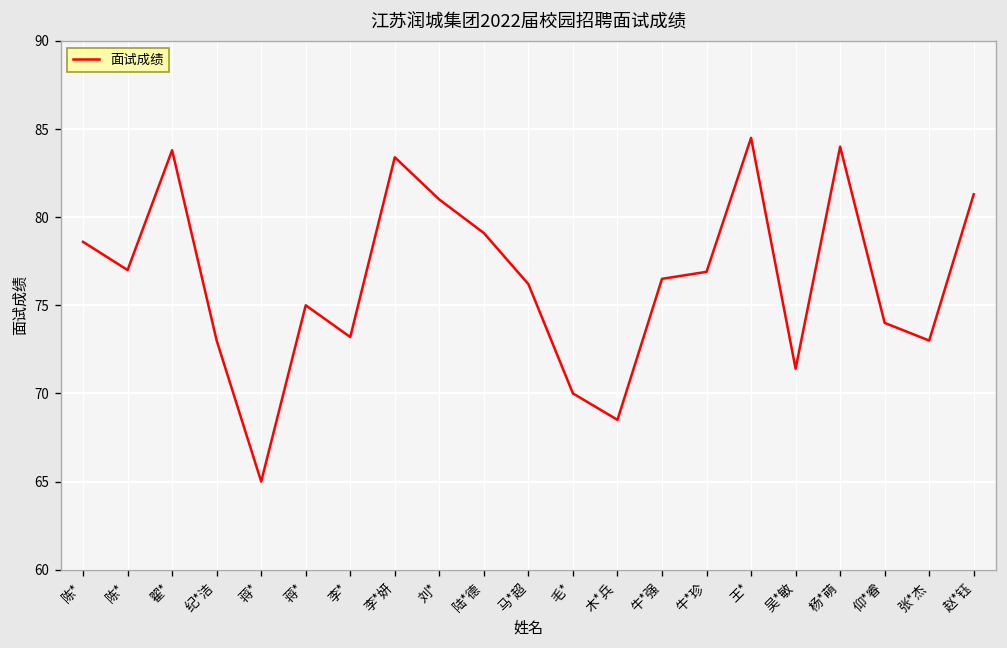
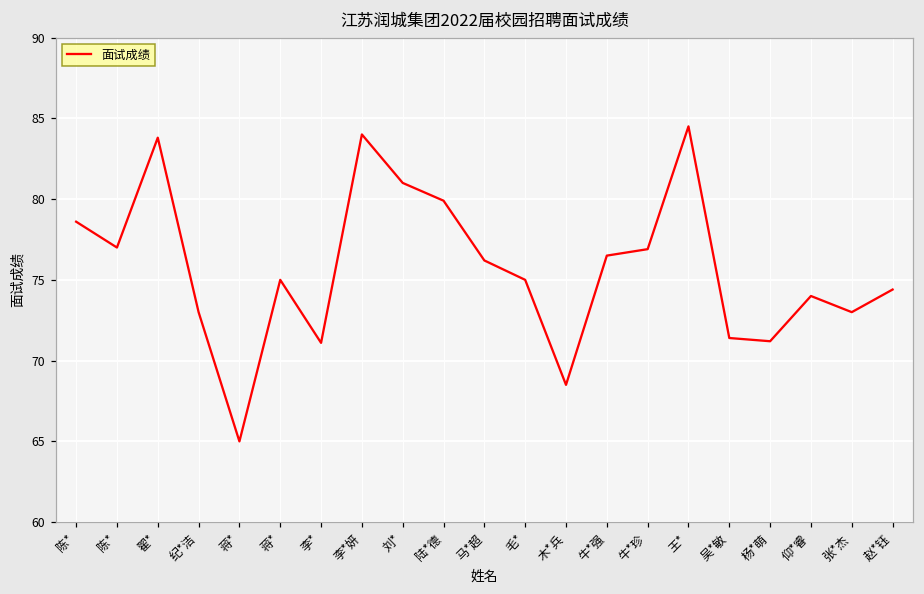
李*: 73.2 -> 71.1
李*妍: 83.4 -> 84.0
陆*德: 79.1 -> 79.9
毛*: 70 -> 75
杨*萌: 84.0 -> 71.2
赵*钰: 81.3 -> 74.4
